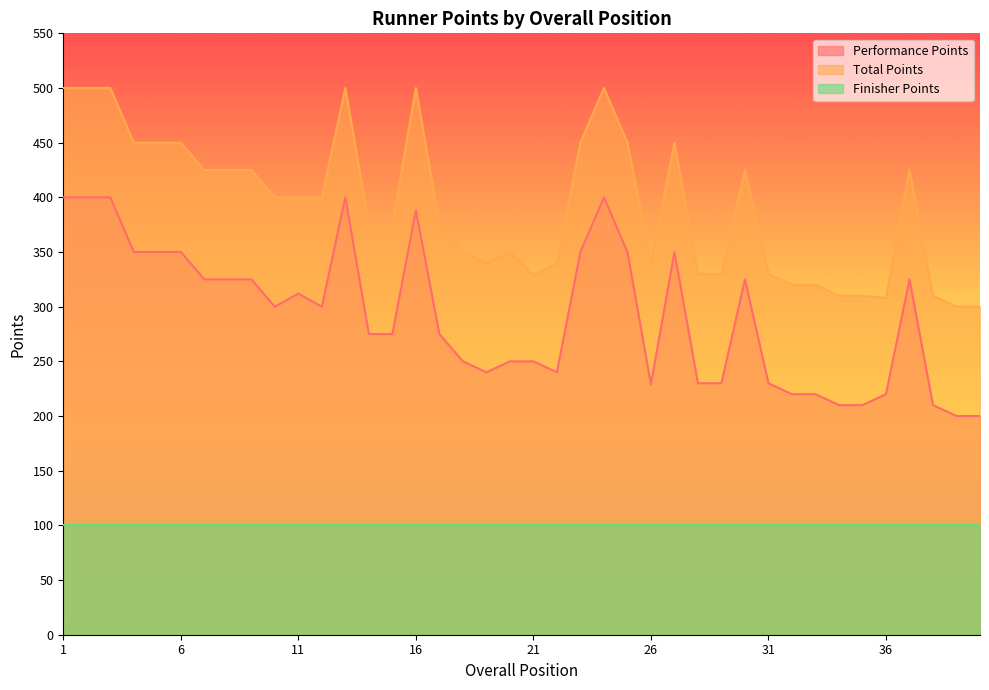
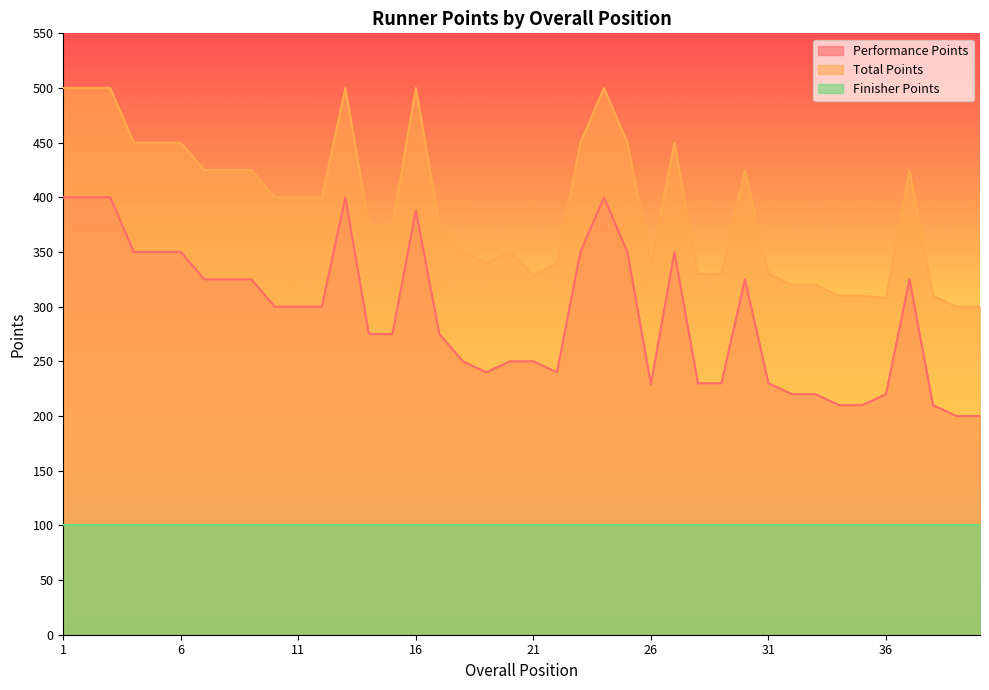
Performance Points, 11: 312 -> 300
